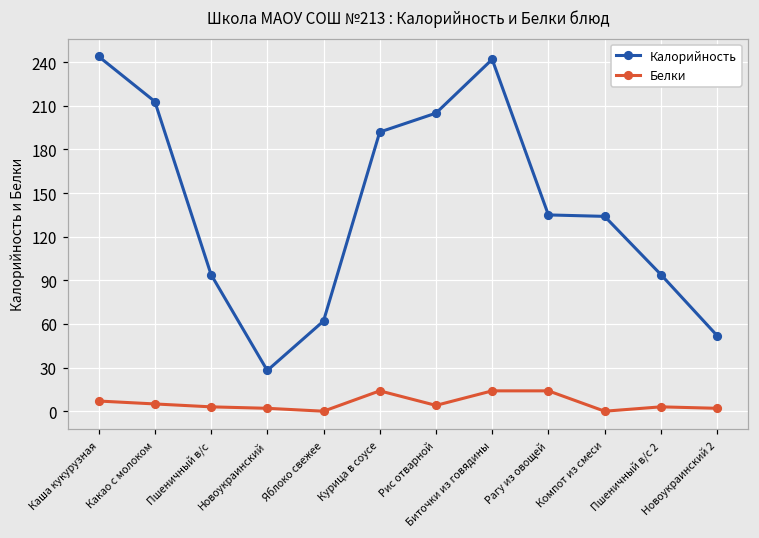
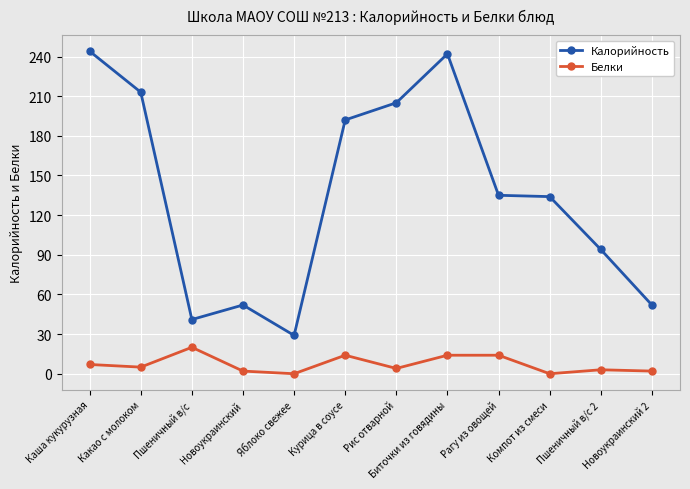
Калорийность, Пшеничный в/с: 94 -> 41
Белки, Пшеничный в/с: 3 -> 20
Калорийность, Новоукраинский: 28 -> 52
Калорийность, Яблоко свежее: 62 -> 29
